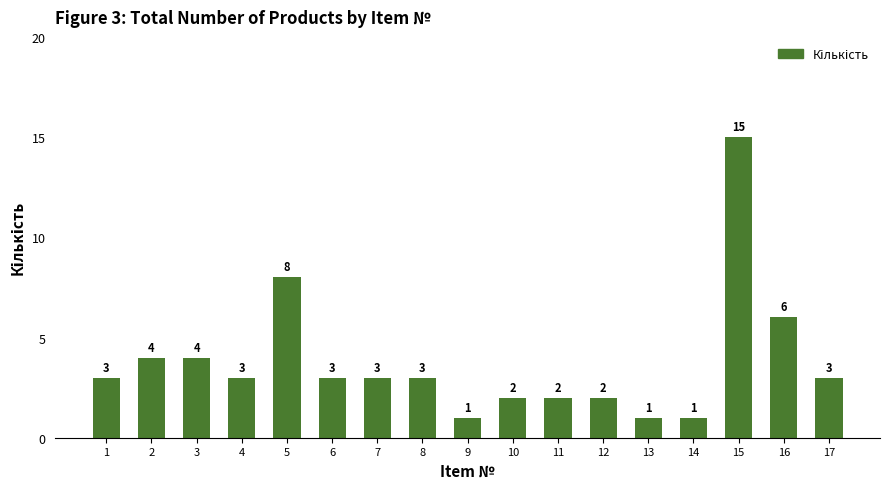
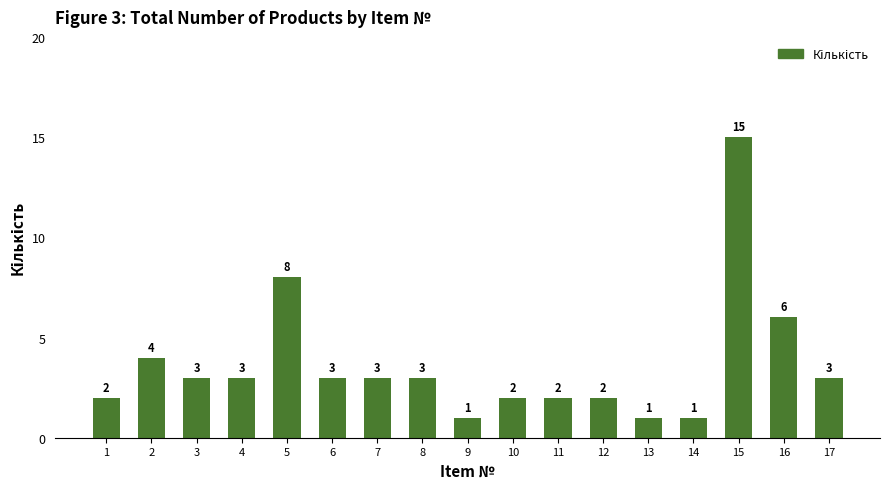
1: 3 -> 2
3: 4 -> 3
